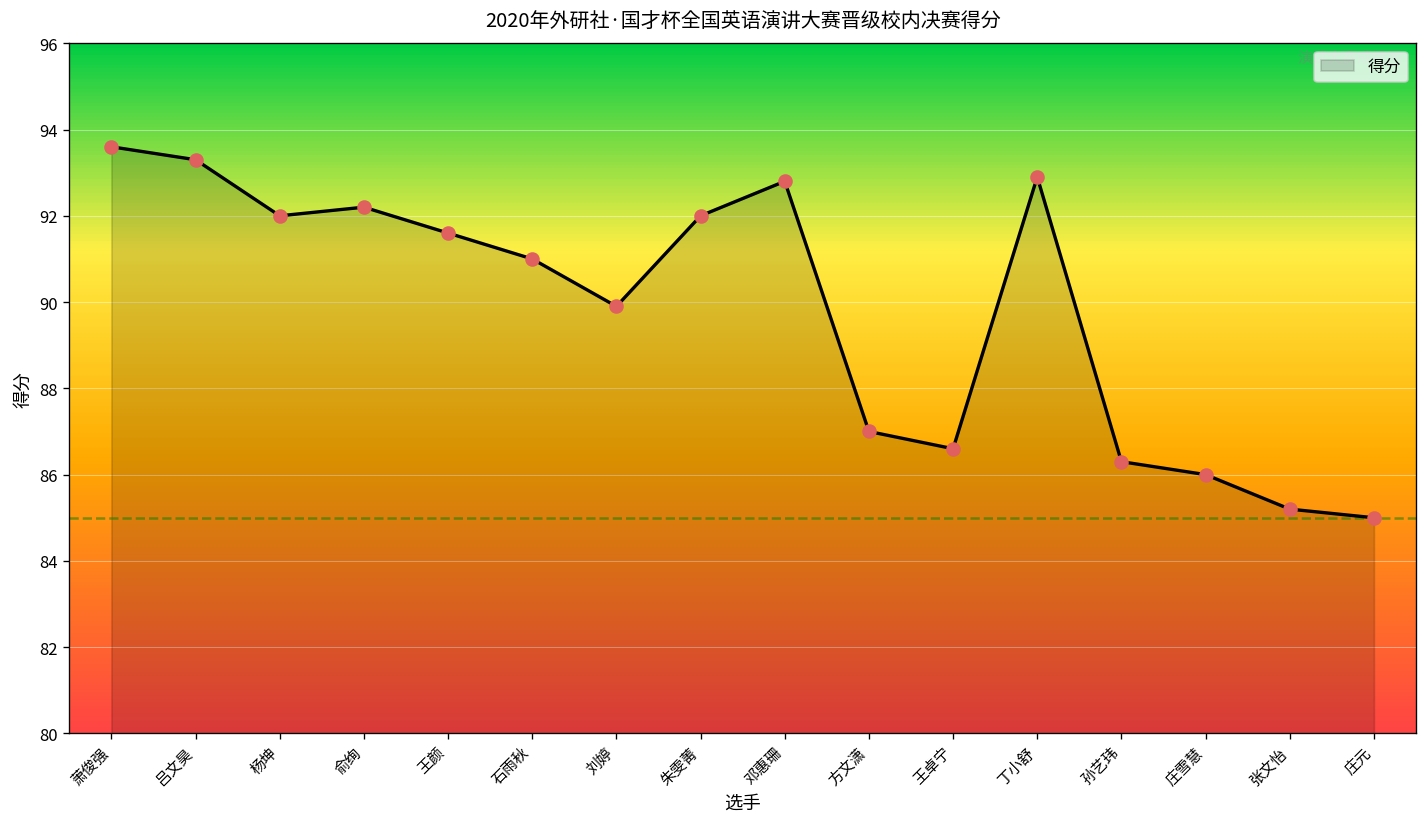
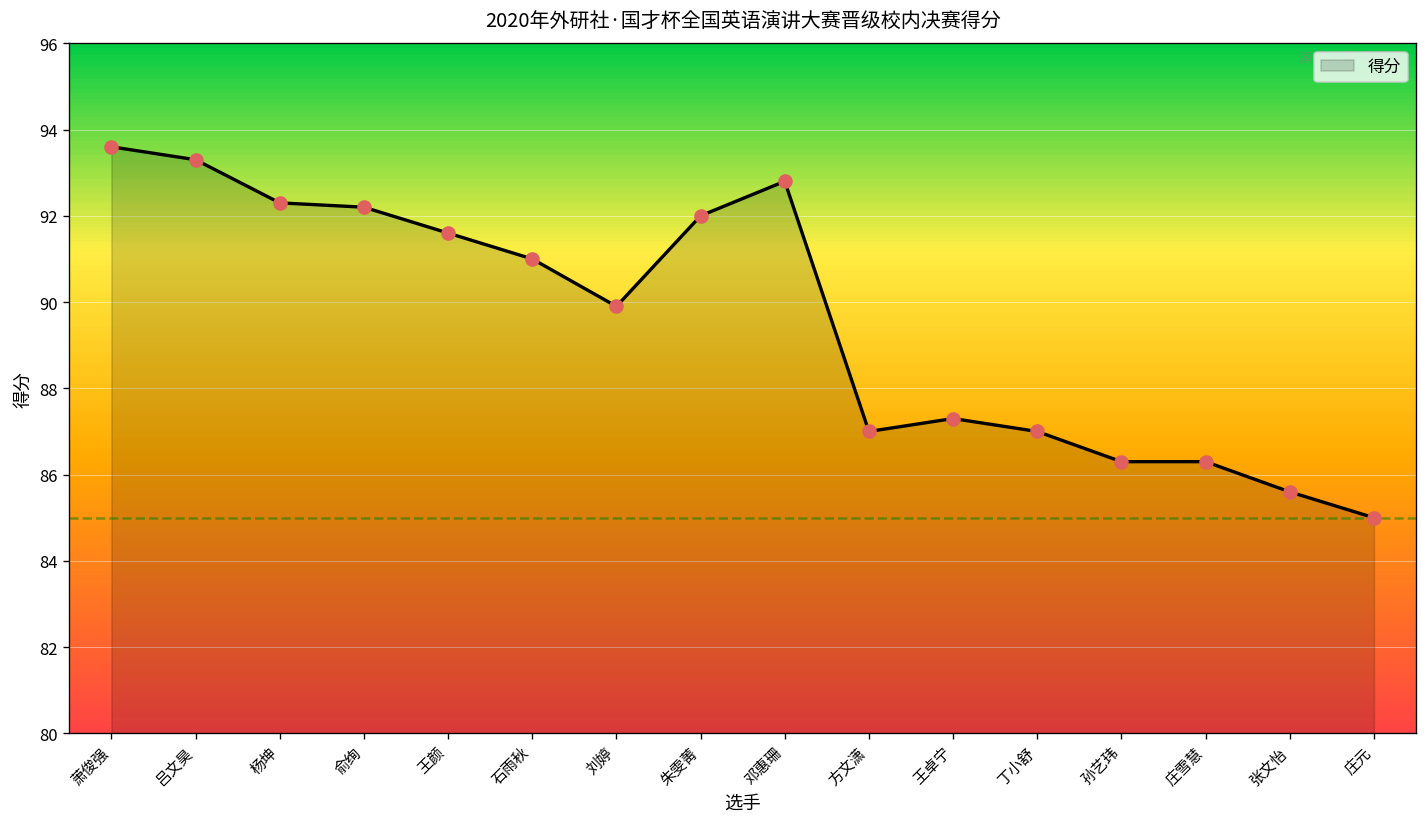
杨坤: 92.0 -> 92.3
王卓宁: 86.6 -> 87.3
丁小舒: 92.9 -> 87.0
庄雪慧: 86.0 -> 86.3
张文怡: 85.2 -> 85.6
